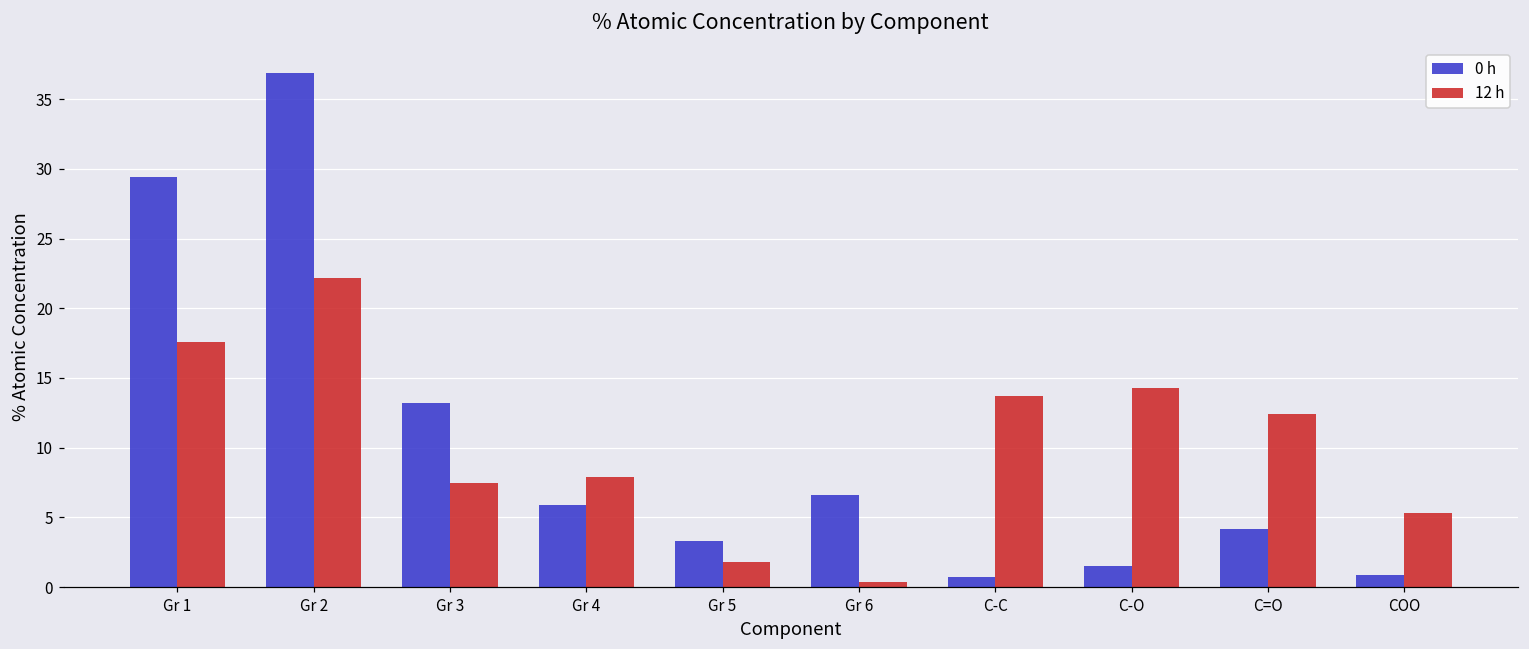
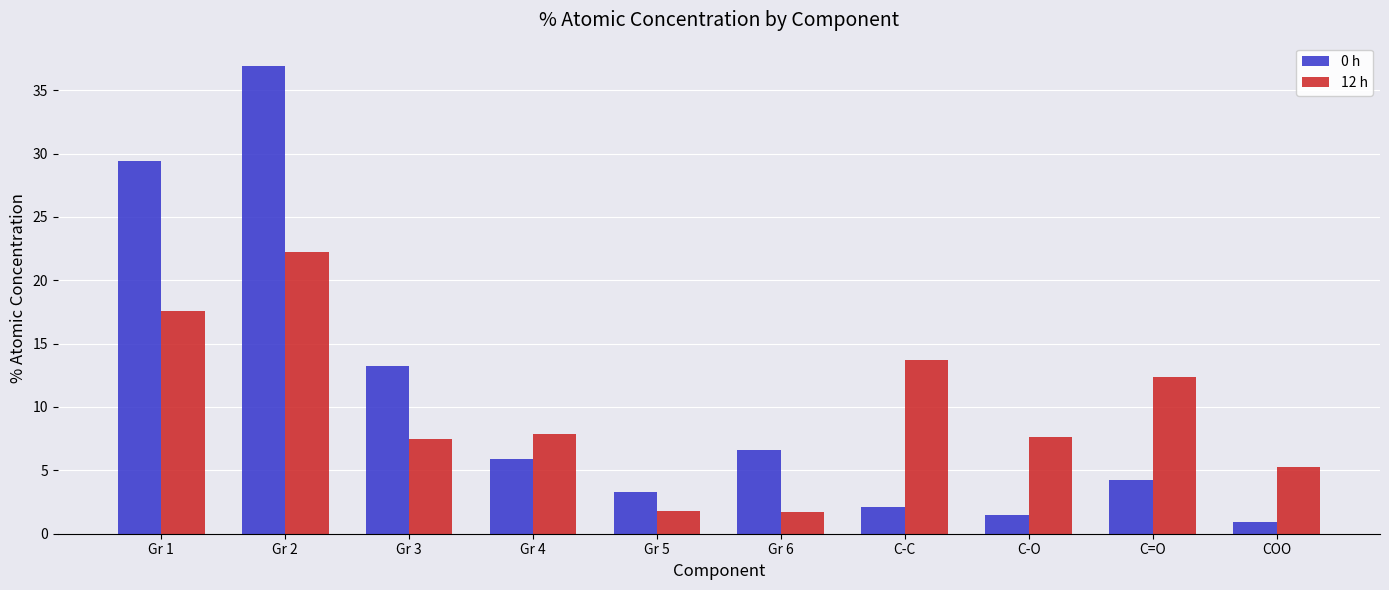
12 h, Gr 6: 0.4 -> 1.7
0 h, C-C: 0.7 -> 2.1
12 h, C-O: 14.3 -> 7.6
